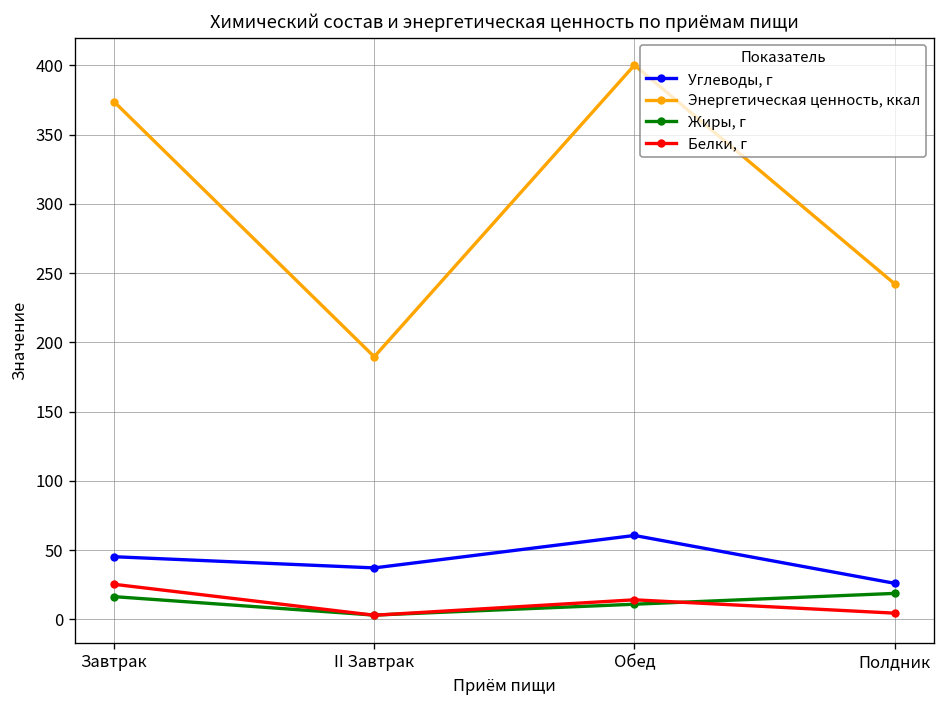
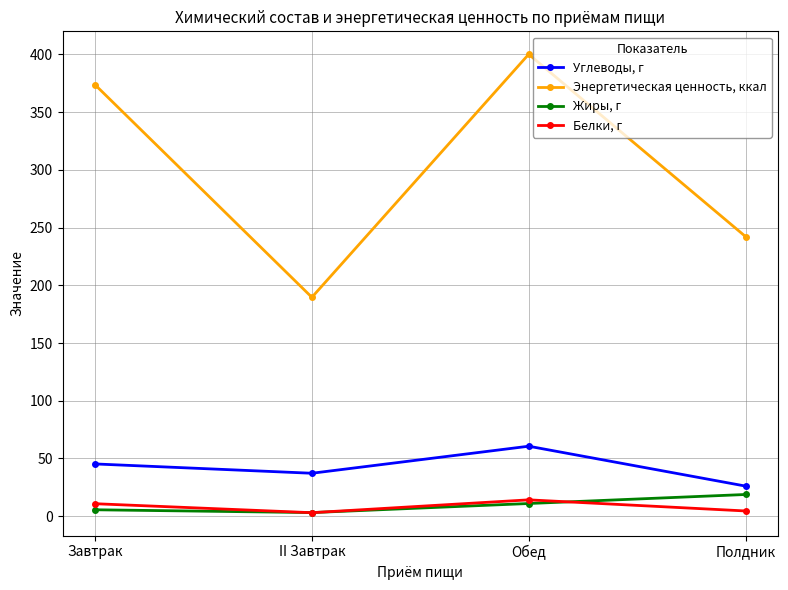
Жиры, г, Завтрак: 16 -> 6
Белки, г, Завтрак: 25 -> 11
